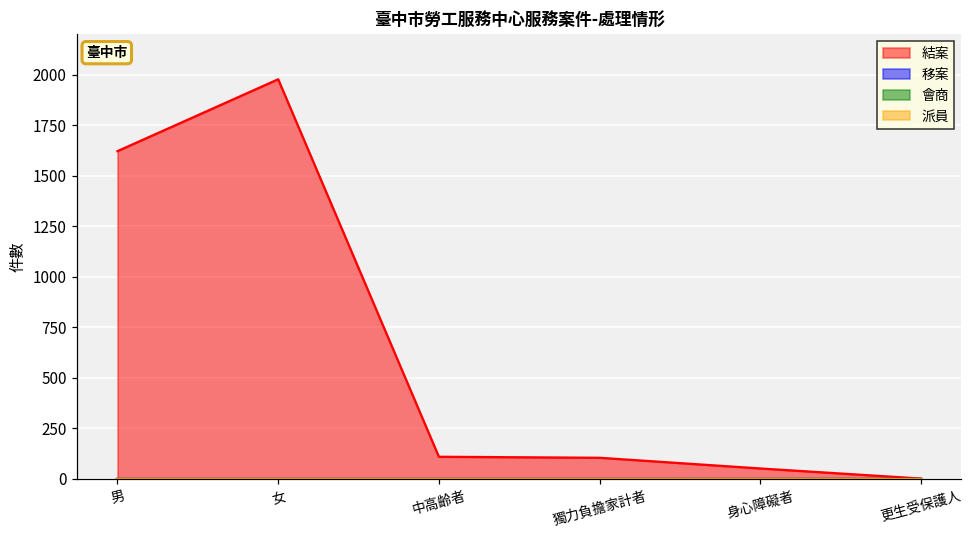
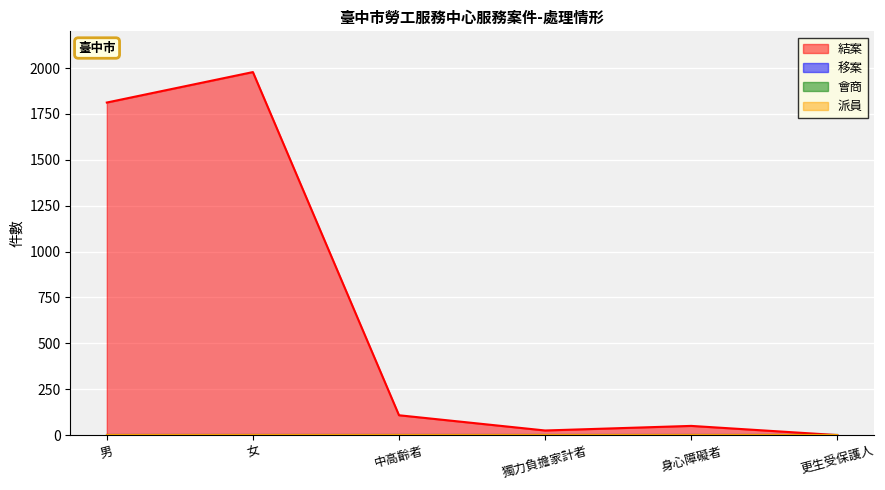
結案, 男: 1620 -> 1810
結案, 獨力負擔家計者: 100 -> 30
